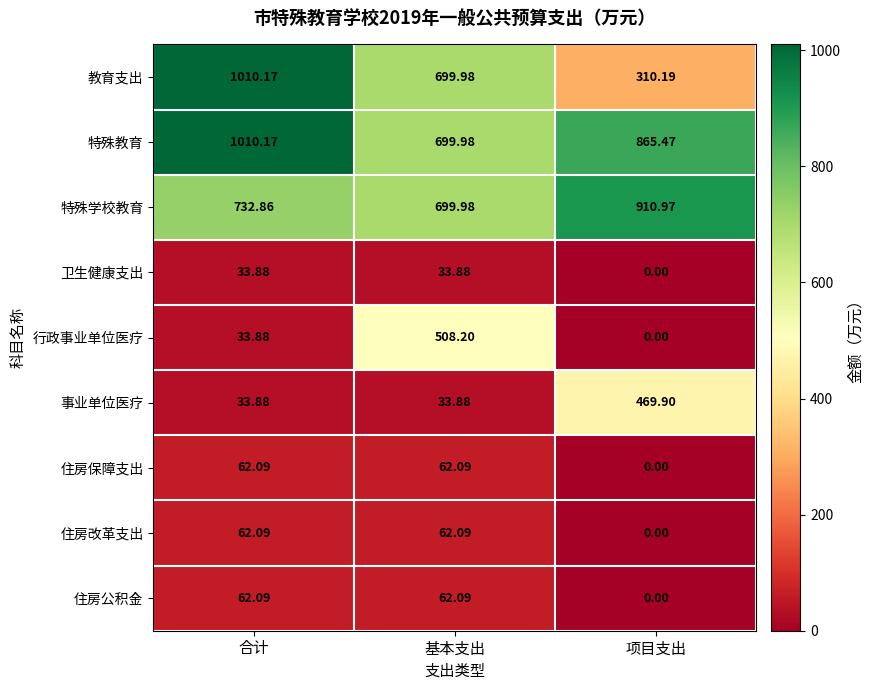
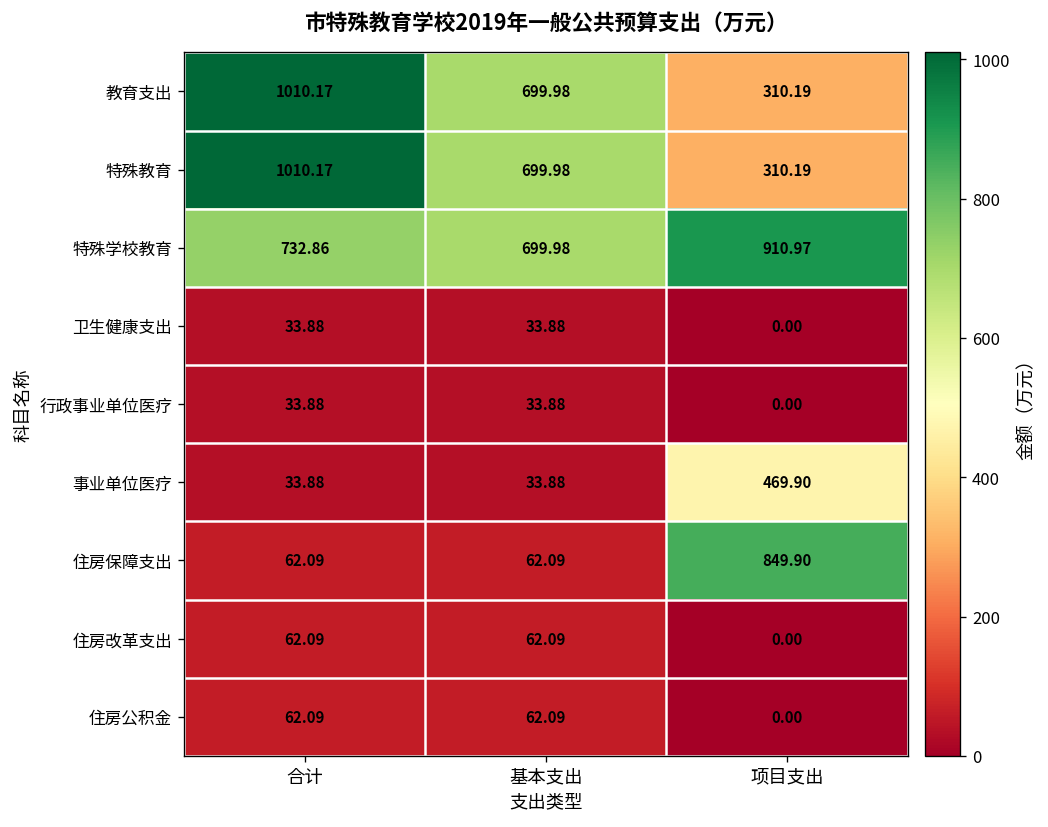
特殊教育, 项目支出: 865.47 -> 310.19
行政事业单位医疗, 基本支出: 508.20 -> 33.88
住房保障支出, 项目支出: 0.00 -> 849.90
